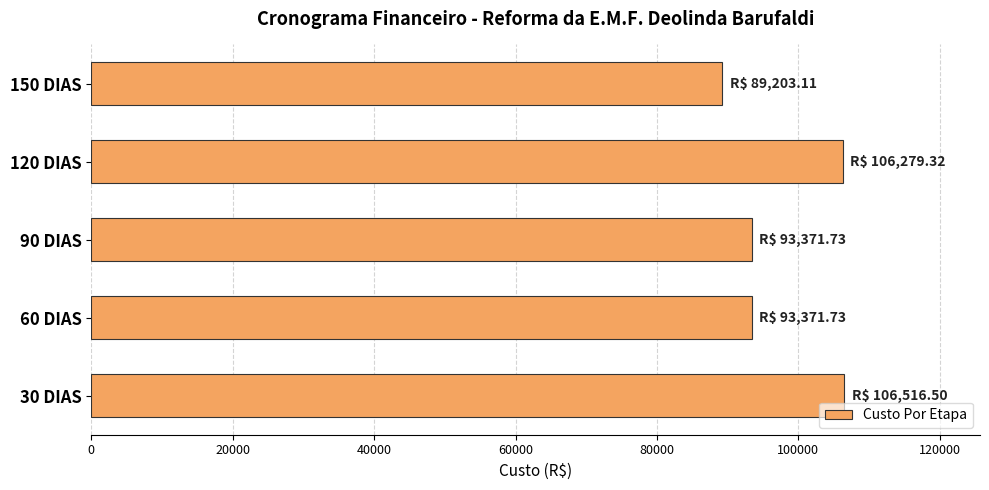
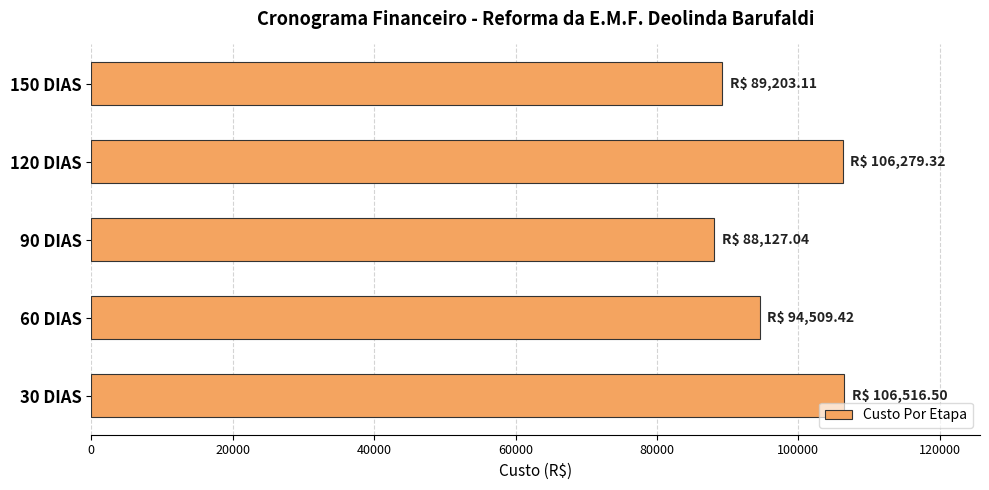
90 DIAS: 93,371.73 -> 88,127.04
60 DIAS: 93,371.73 -> 94,509.42
